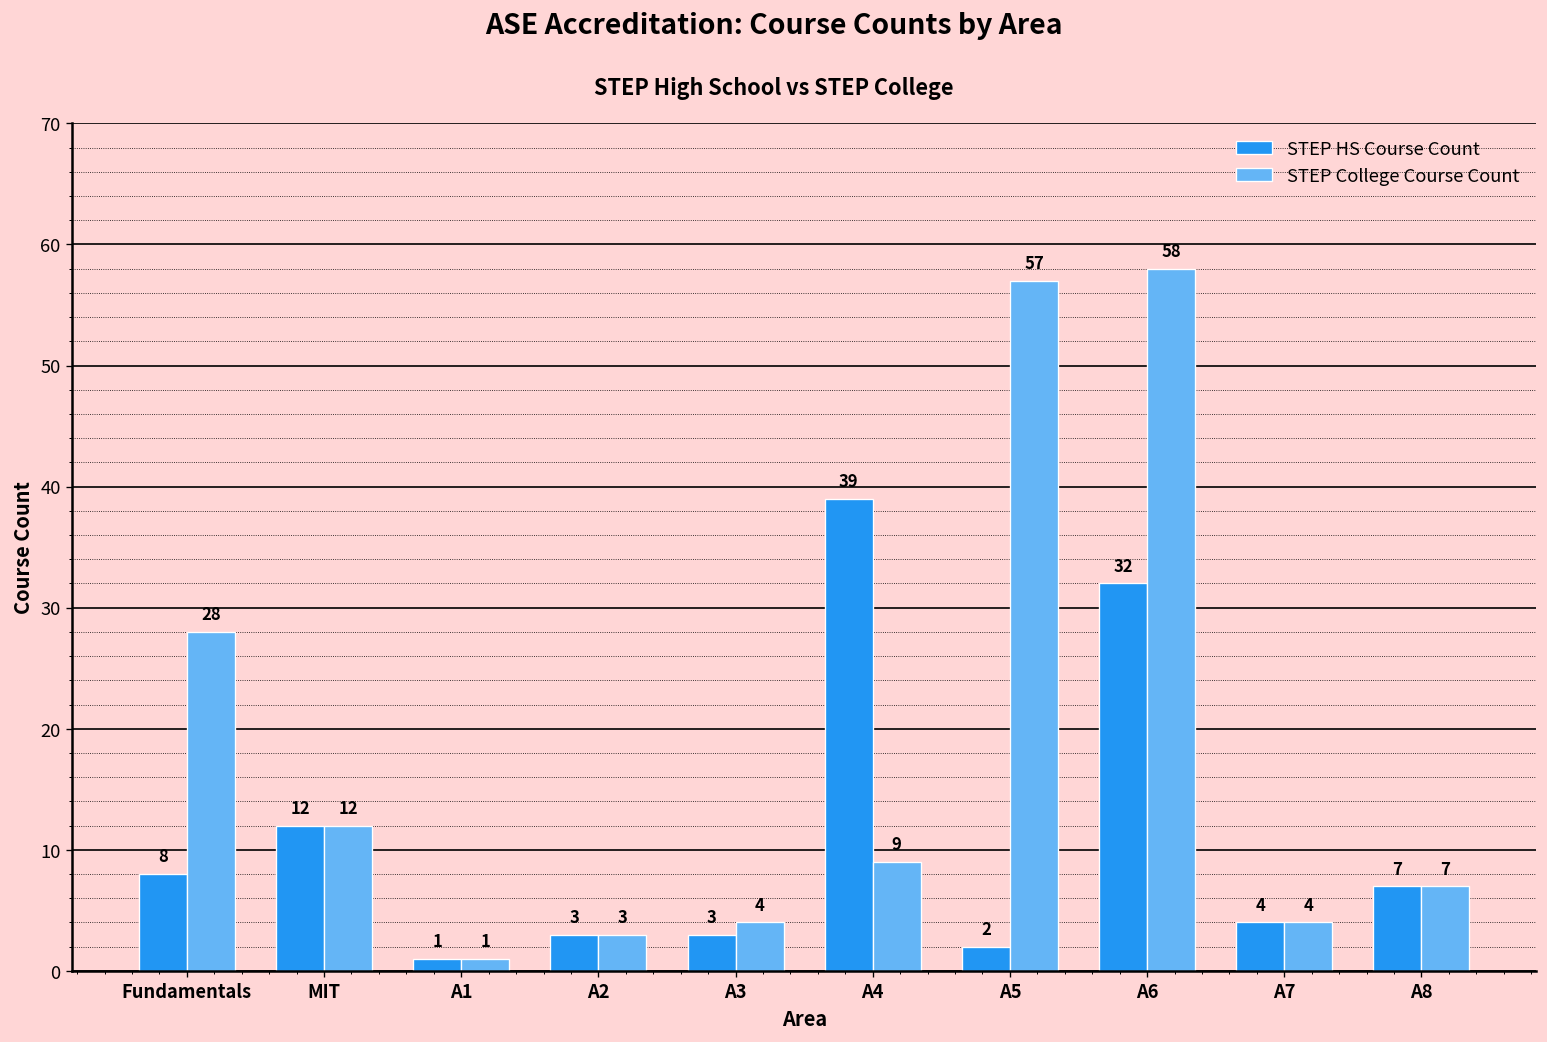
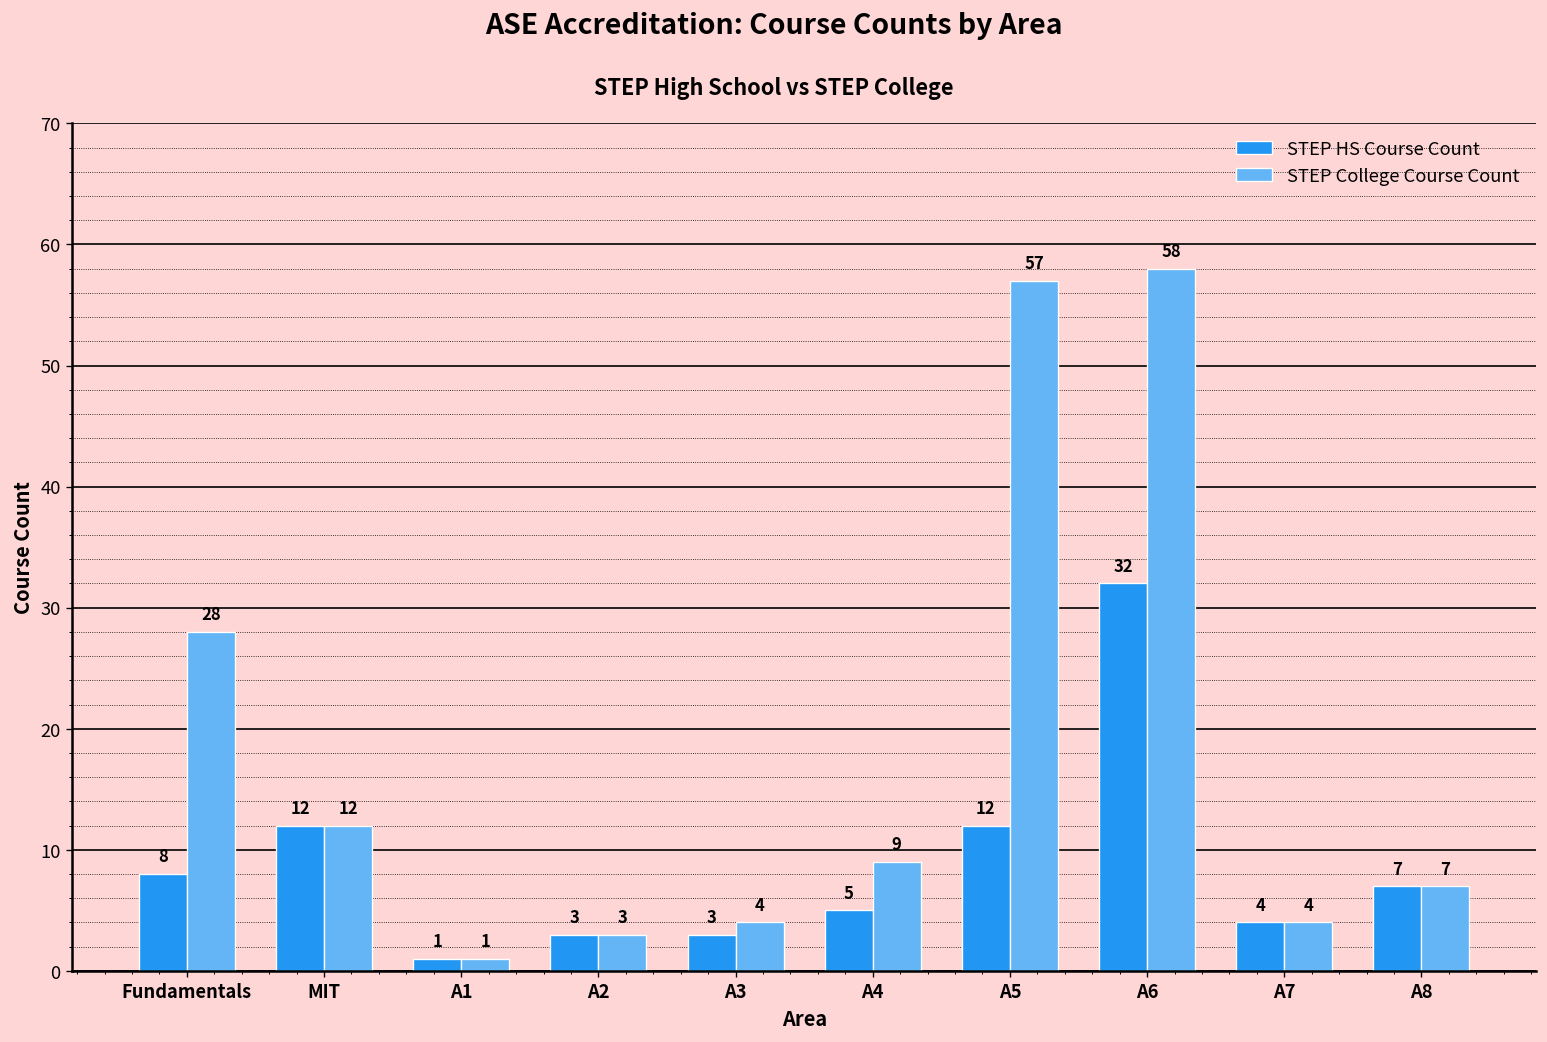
STEP HS Course Count, A4: 39 -> 5
STEP HS Course Count, A5: 2 -> 12
